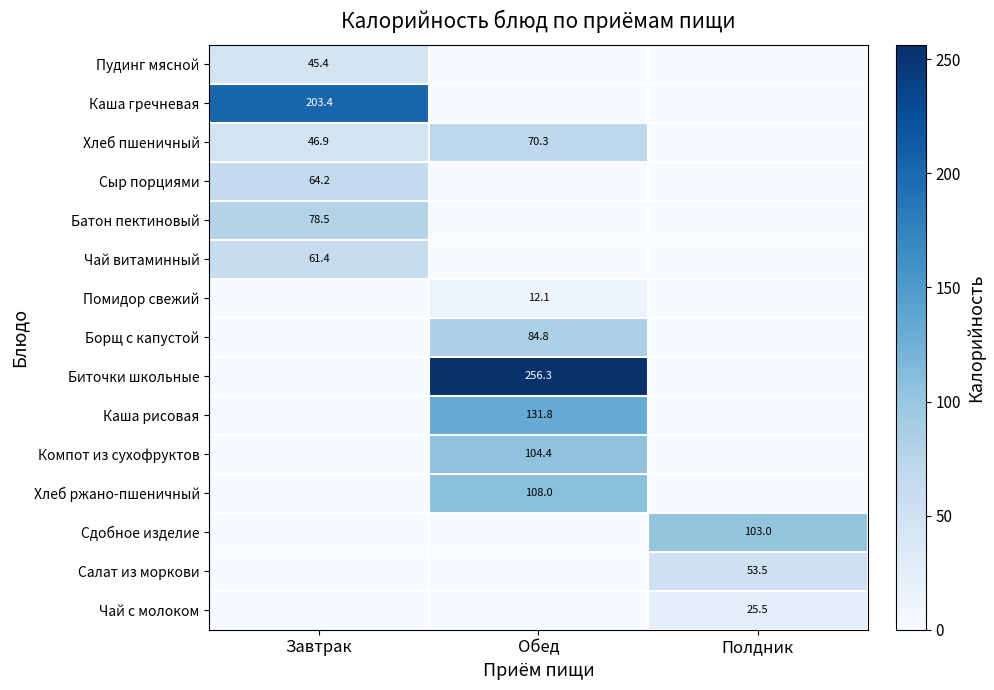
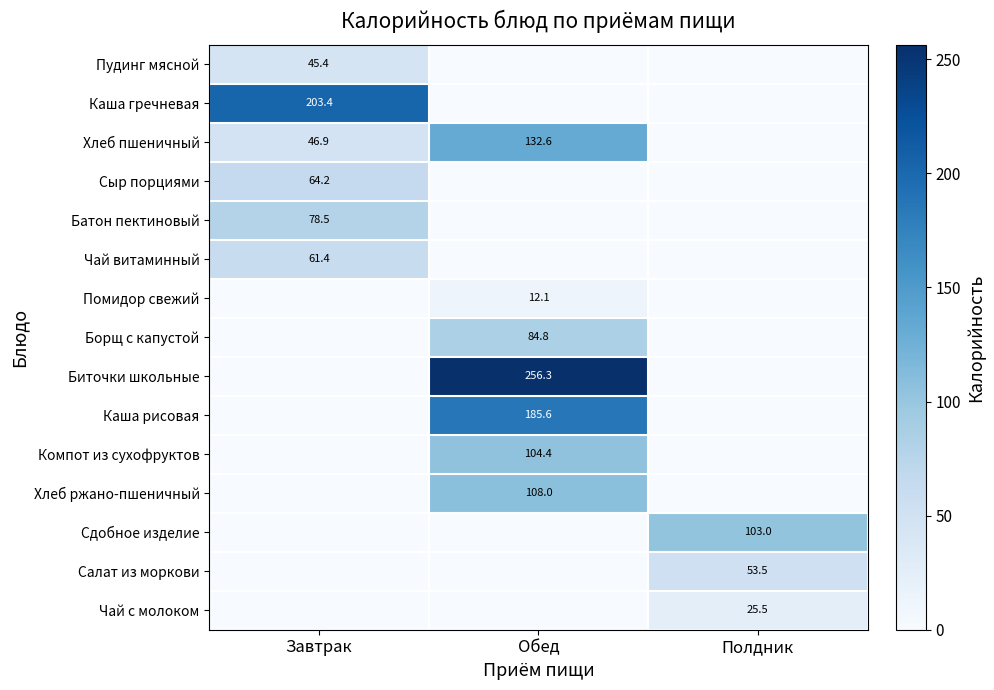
Хлеб пшеничный, Обед: 70.3 -> 132.6
Каша рисовая, Обед: 131.8 -> 185.6
